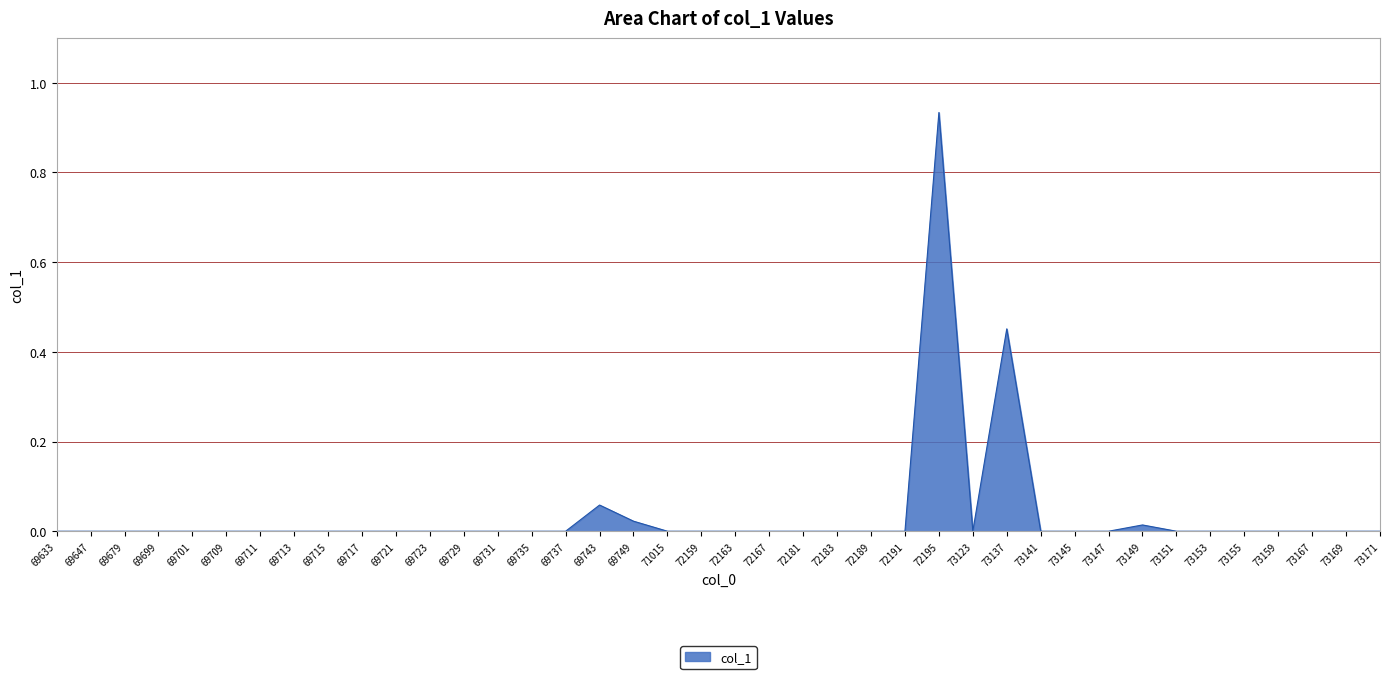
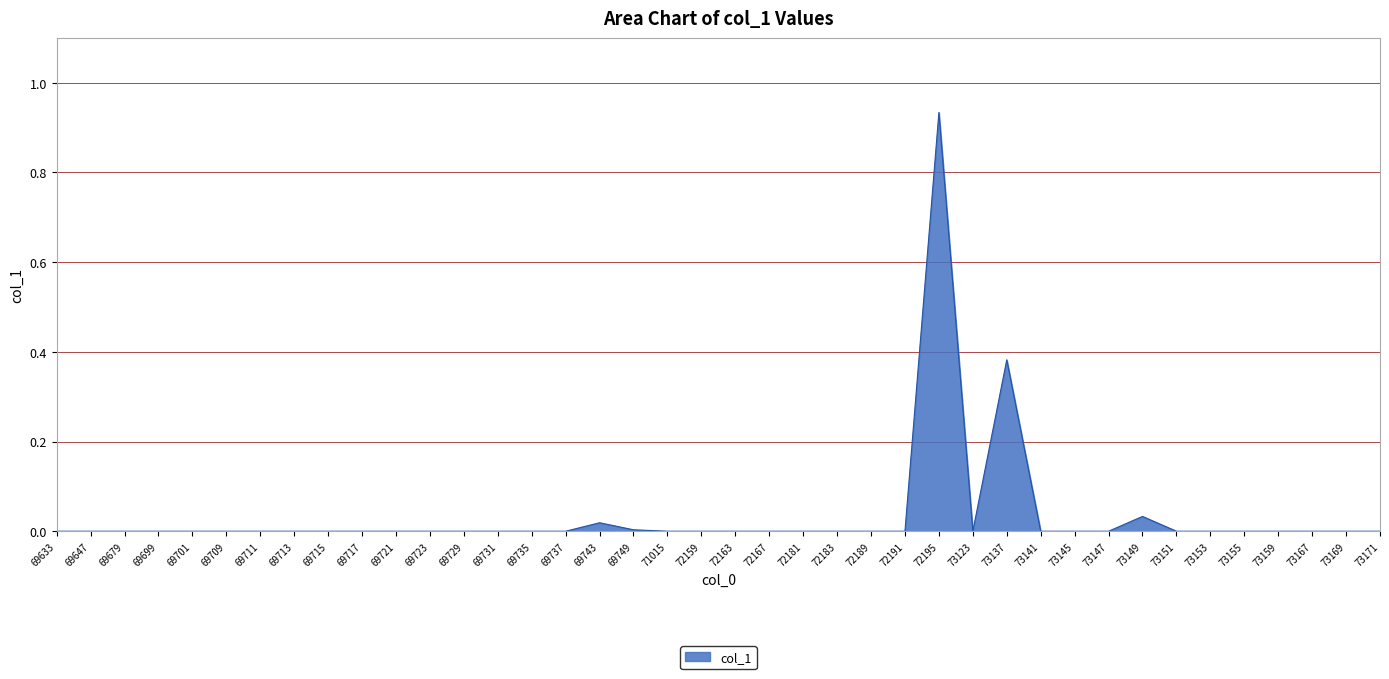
69743: 0.06 -> 0.02
69749: 0.02 -> 0.00
73137: 0.45 -> 0.38
73149: 0.01 -> 0.03
